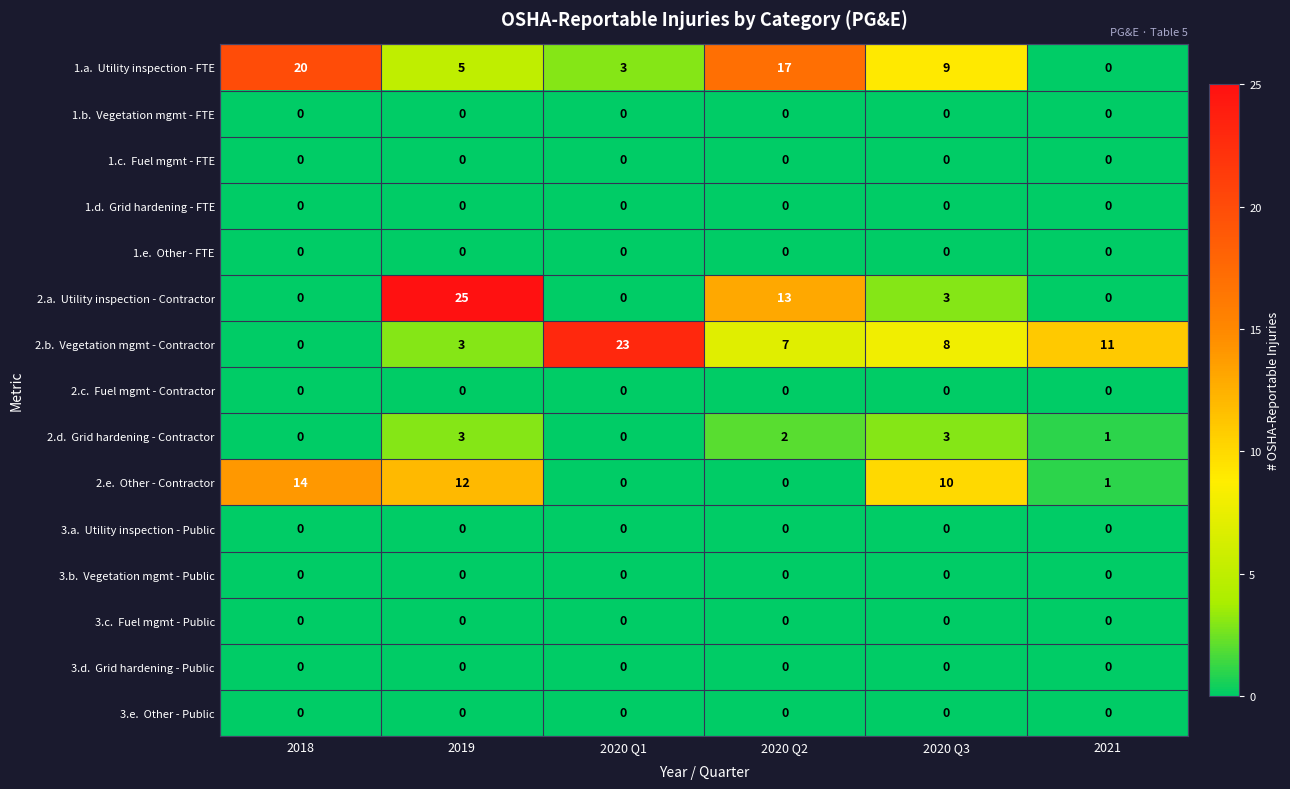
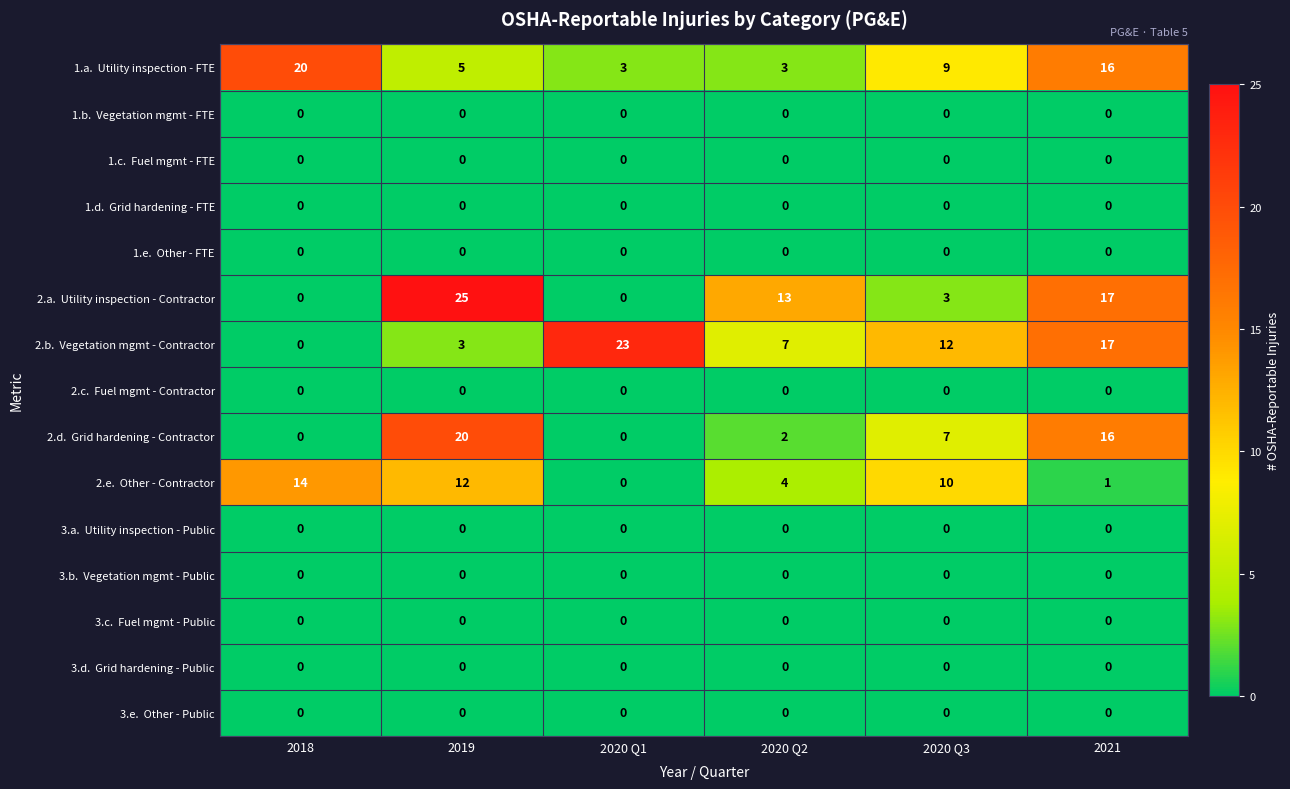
1.a. Utility inspection - FTE, 2020 Q2: 17 -> 3
1.a. Utility inspection - FTE, 2021: 0 -> 16
2.a. Utility inspection - Contractor, 2021: 0 -> 17
2.b. Vegetation mgmt - Contractor, 2020 Q3: 8 -> 12
2.b. Vegetation mgmt - Contractor, 2021: 11 -> 17
2.d. Grid hardening - Contractor, 2019: 3 -> 20
2.d. Grid hardening - Contractor, 2020 Q3: 3 -> 7
2.d. Grid hardening - Contractor, 2021: 1 -> 16
2.e. Other - Contractor, 2020 Q2: 0 -> 4
